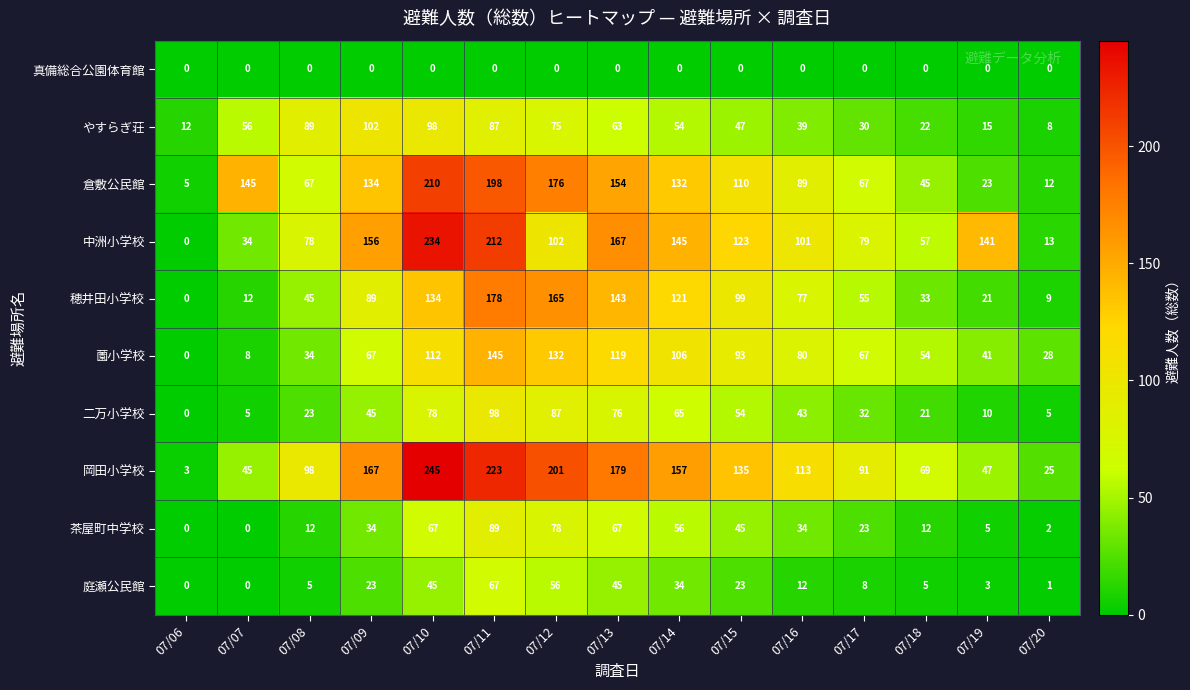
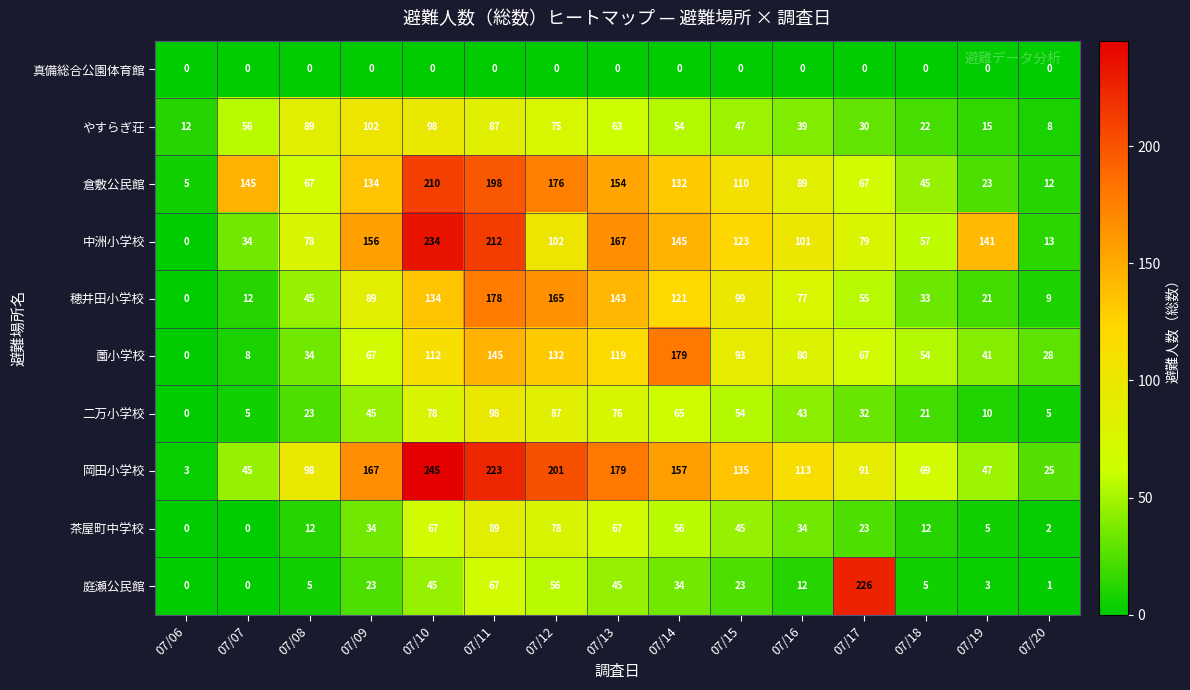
薗小学校, 07/14: 106 -> 179
庭瀬公民館, 07/17: 8 -> 226
